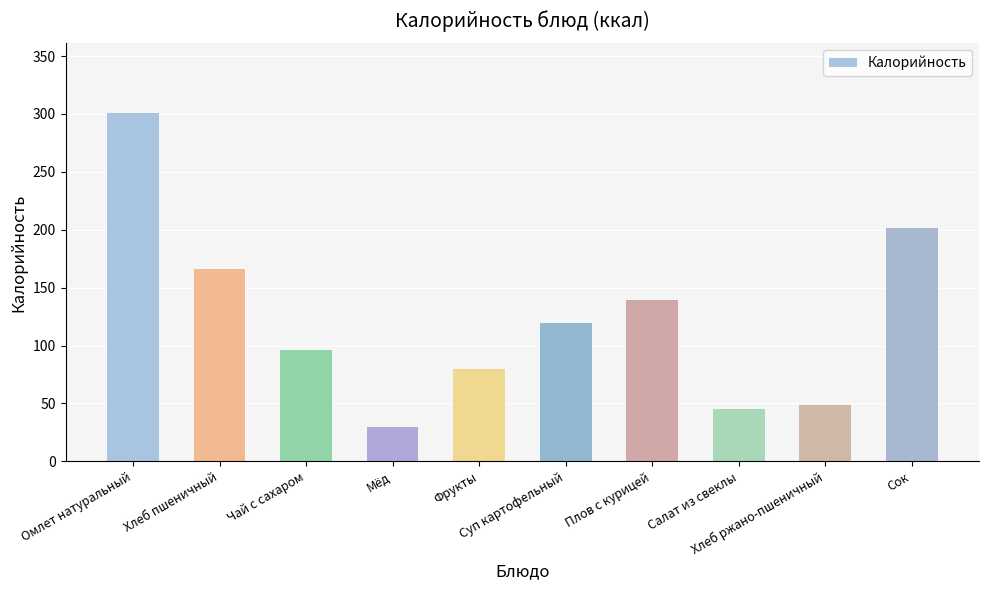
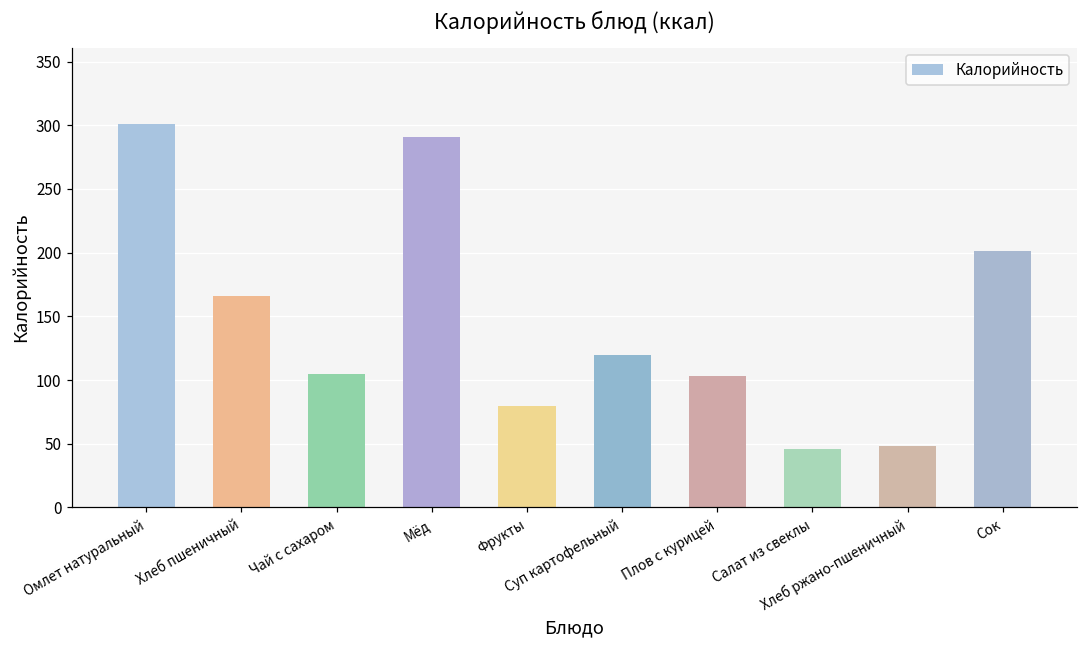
Чай с сахаром: 96 -> 105
Мёд: 30 -> 291
Плов с курицей: 139 -> 103
